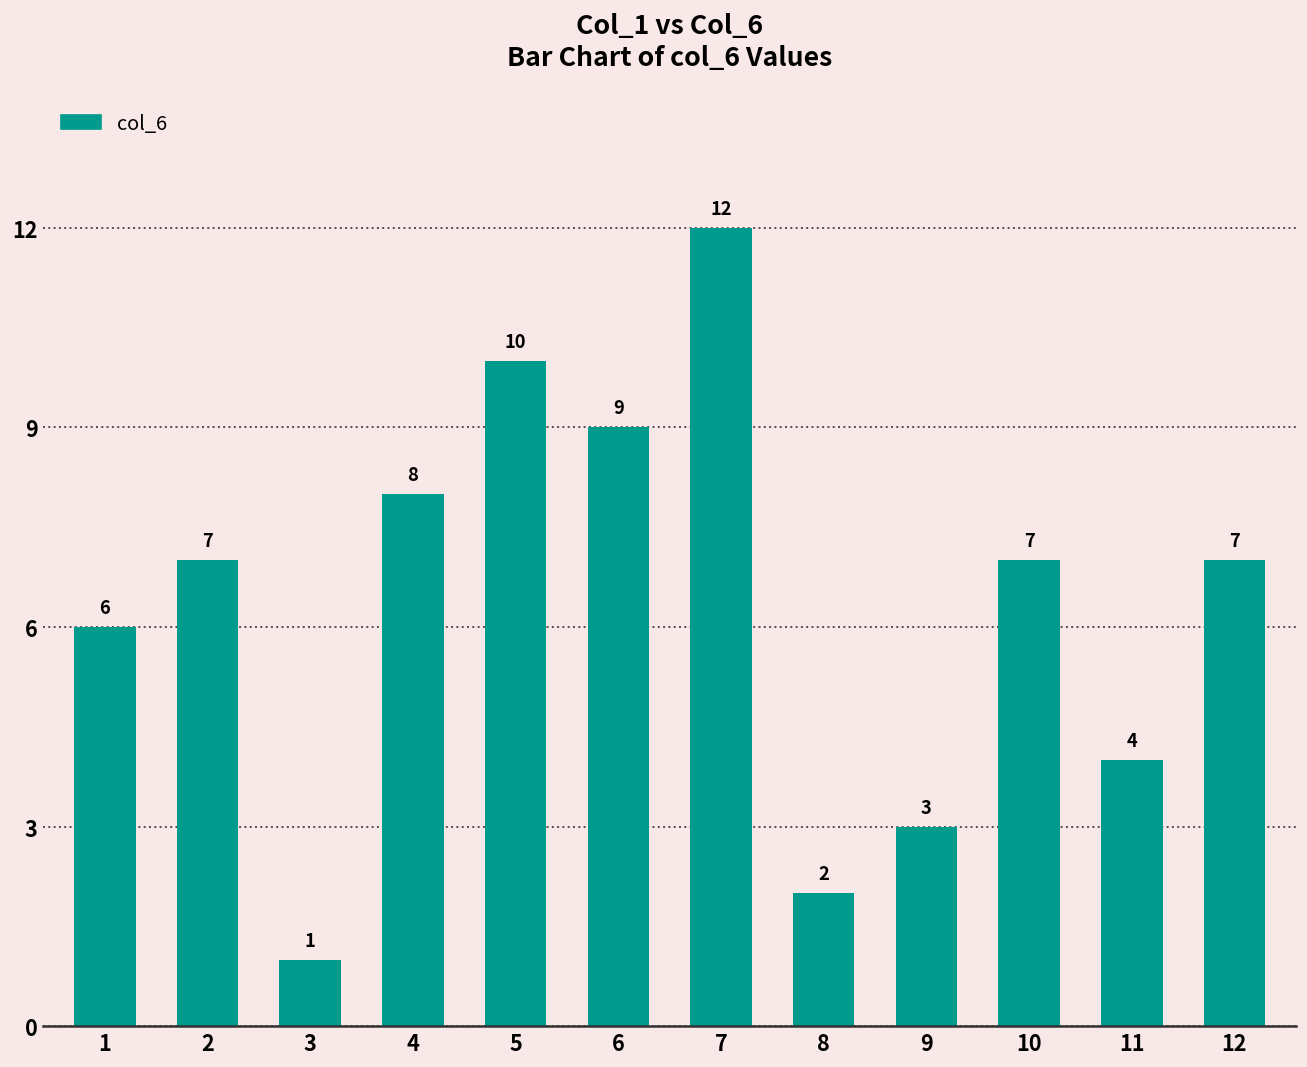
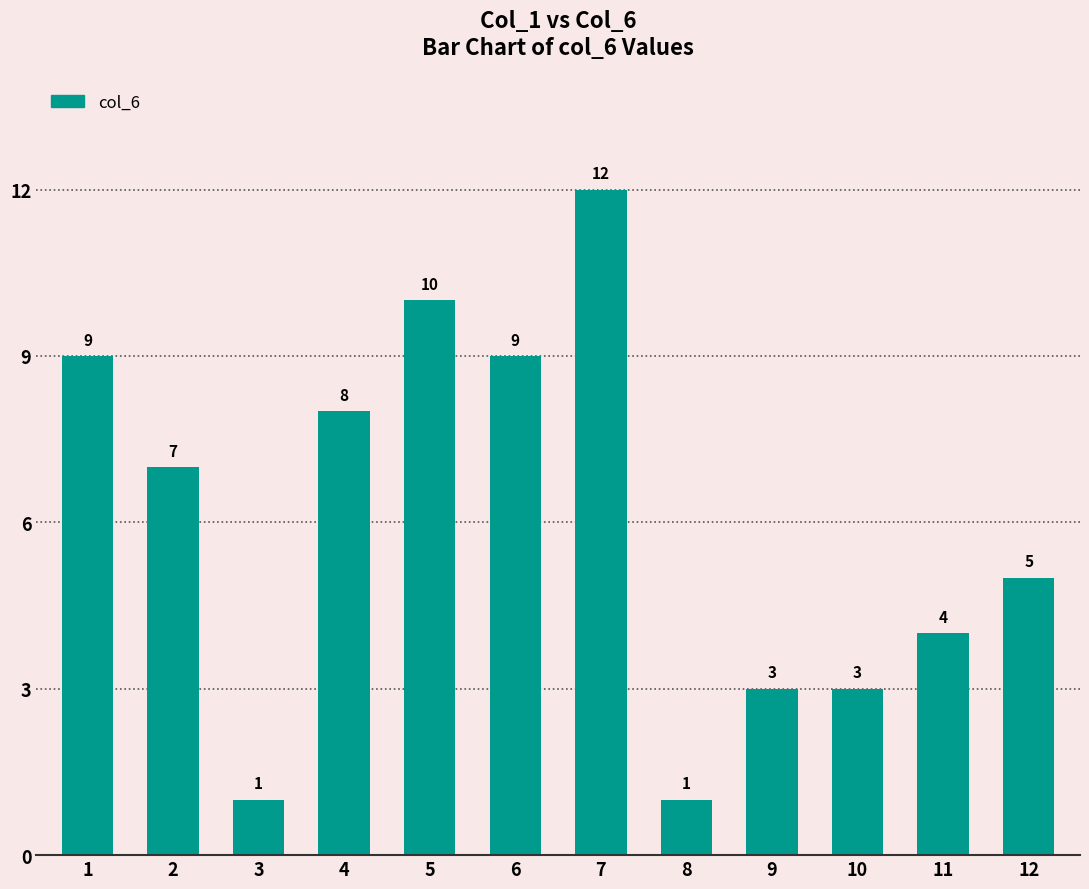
1: 6 -> 9
8: 2 -> 1
10: 7 -> 3
12: 7 -> 5
